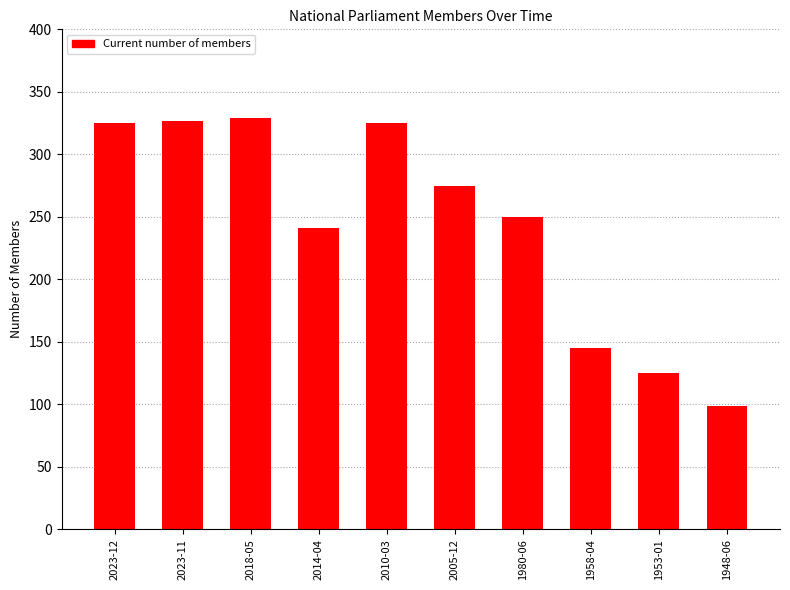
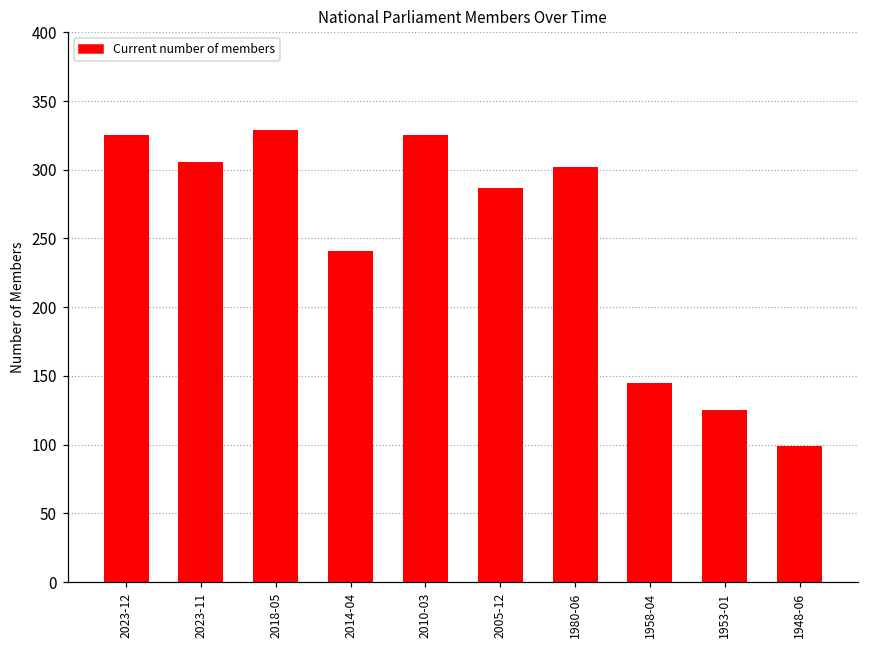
2023-11: 327 -> 306
2005-12: 275 -> 287
1980-06: 250 -> 302
